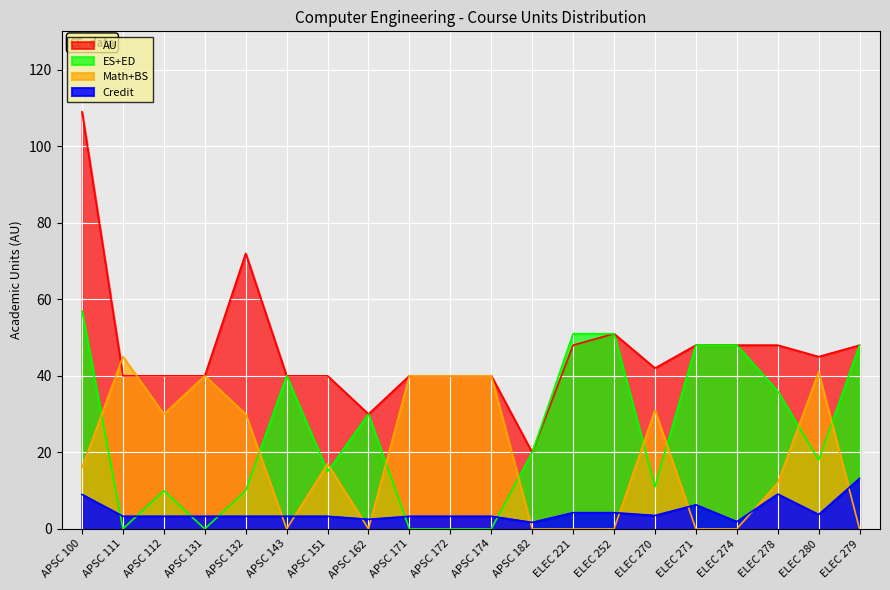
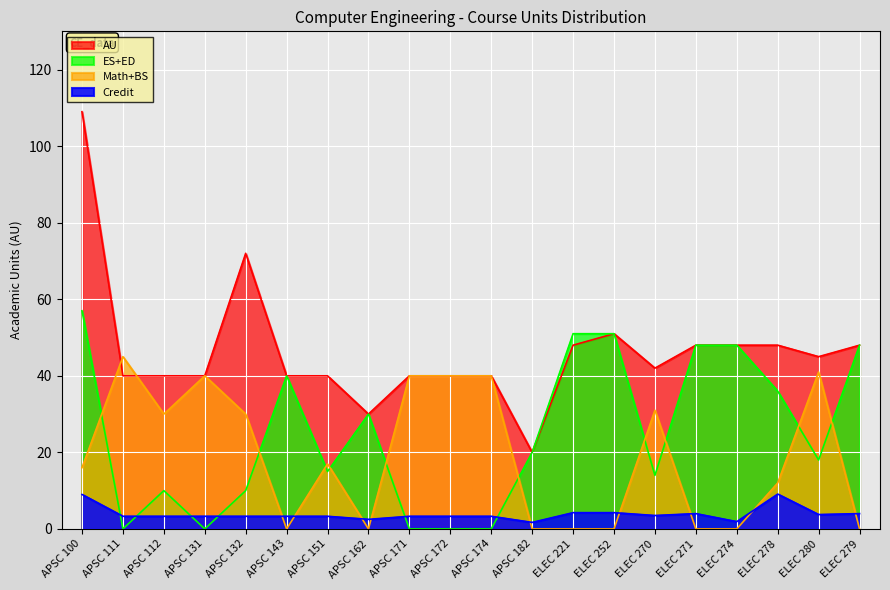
ES+ED, ELEC 270: 11 -> 14
Credit, ELEC 271: 6 -> 4
Credit, ELEC 279: 13 -> 4
